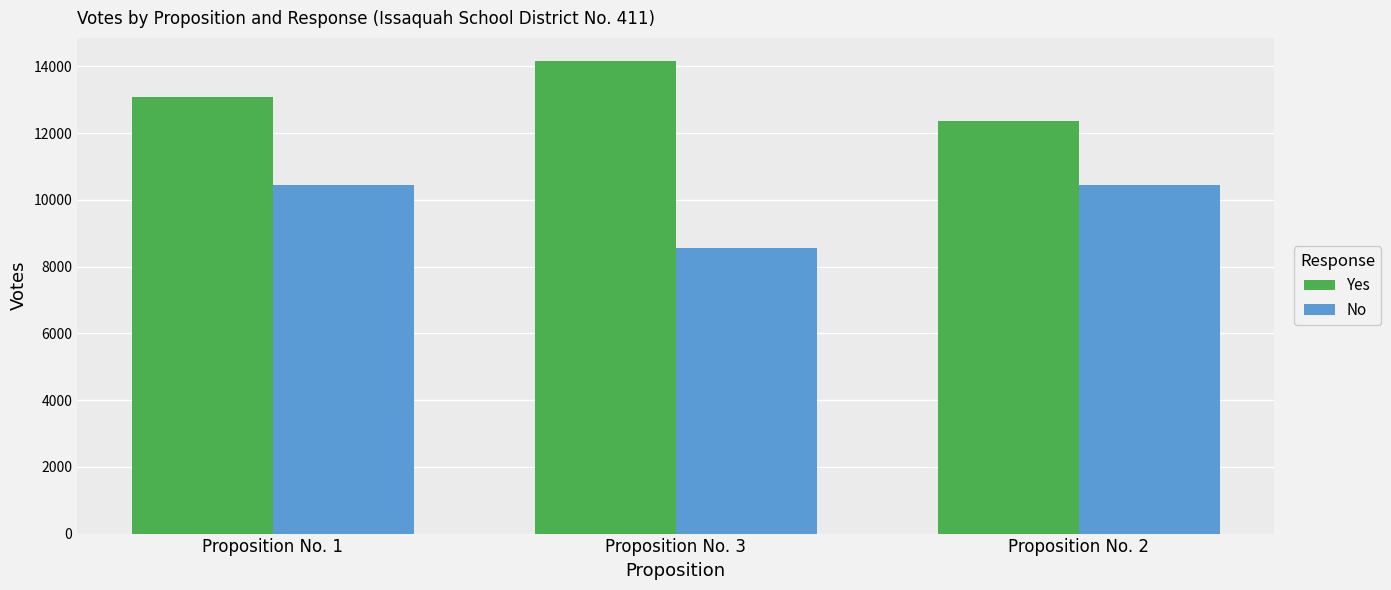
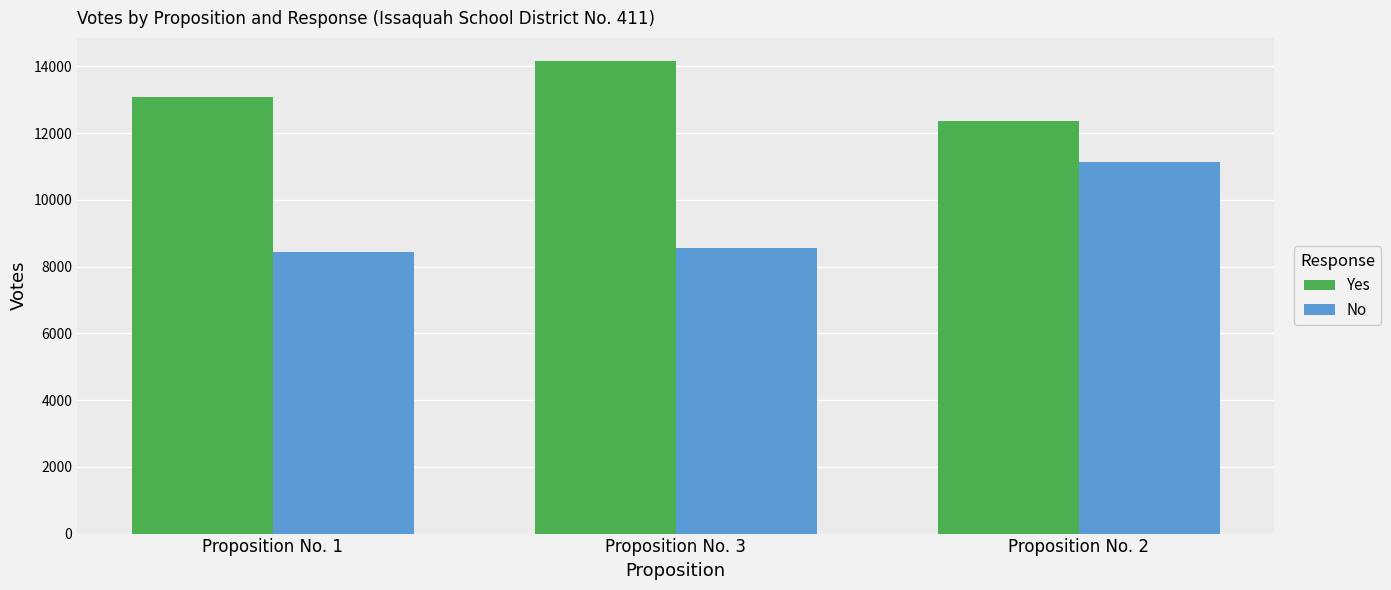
No, Proposition No. 1: 10500 -> 8400
No, Proposition No. 2: 10500 -> 11100
